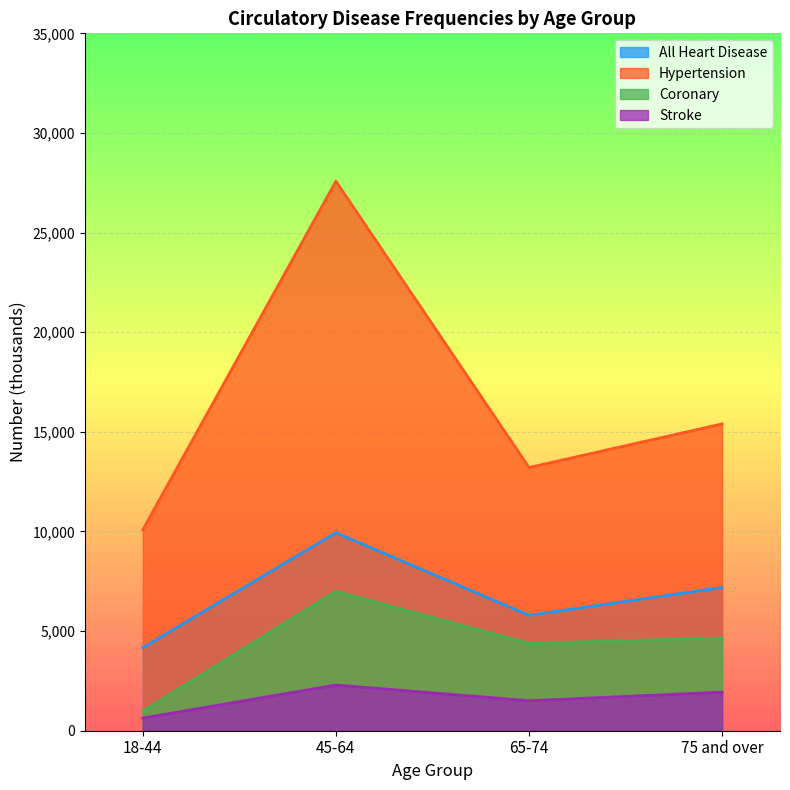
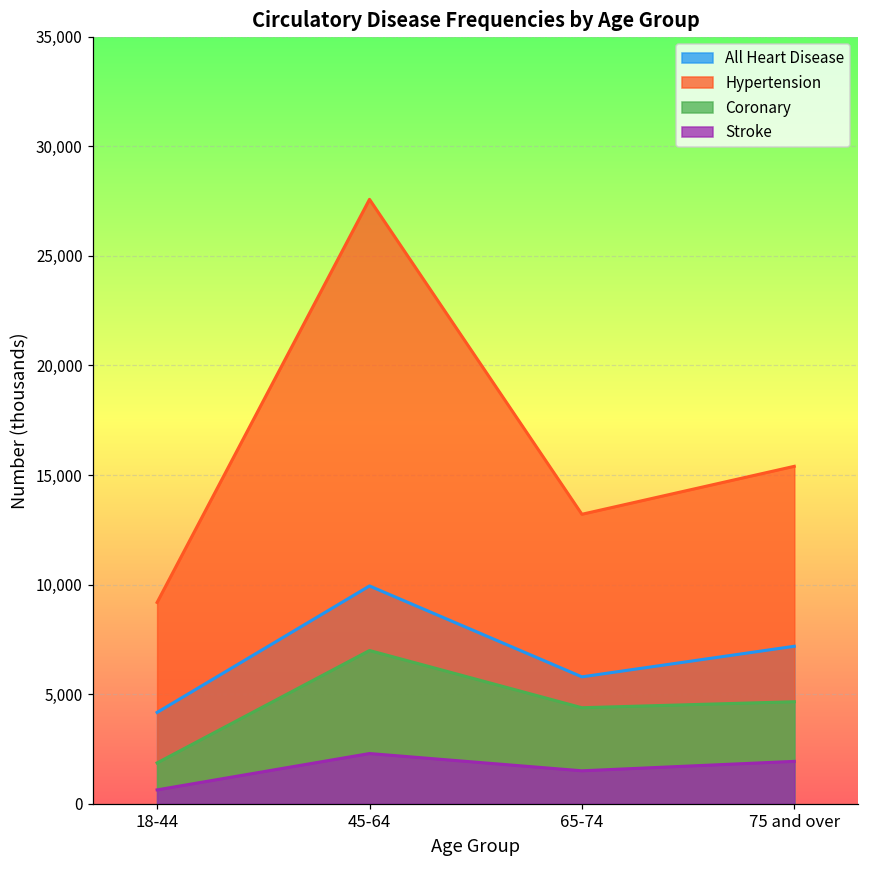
Hypertension, 18-44: 10,100 -> 9,200
Coronary, 18-44: 1,000 -> 1,900
